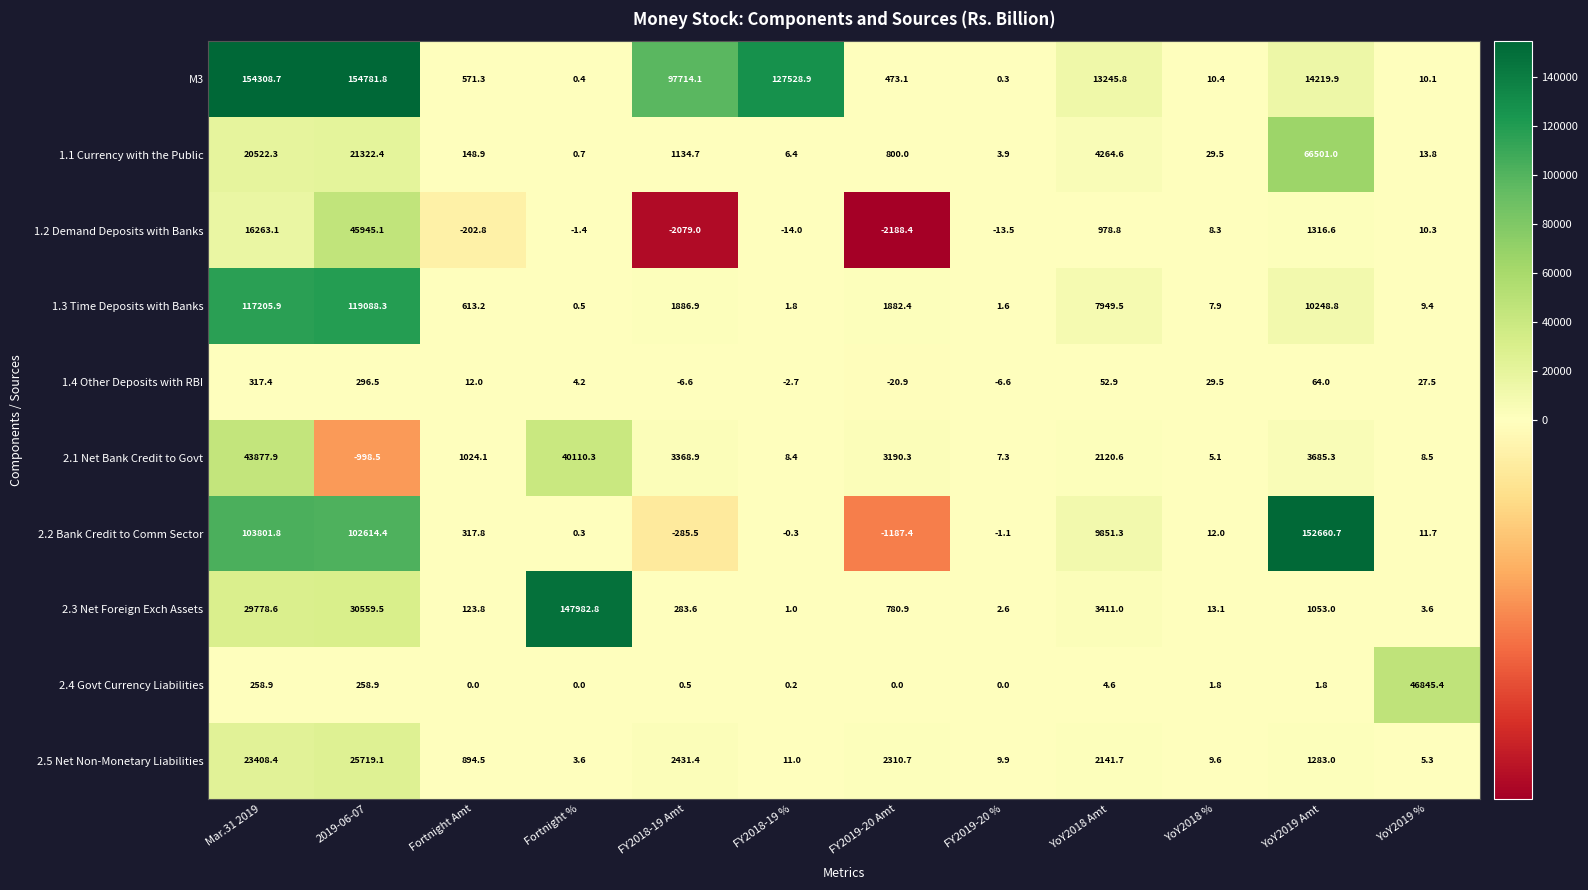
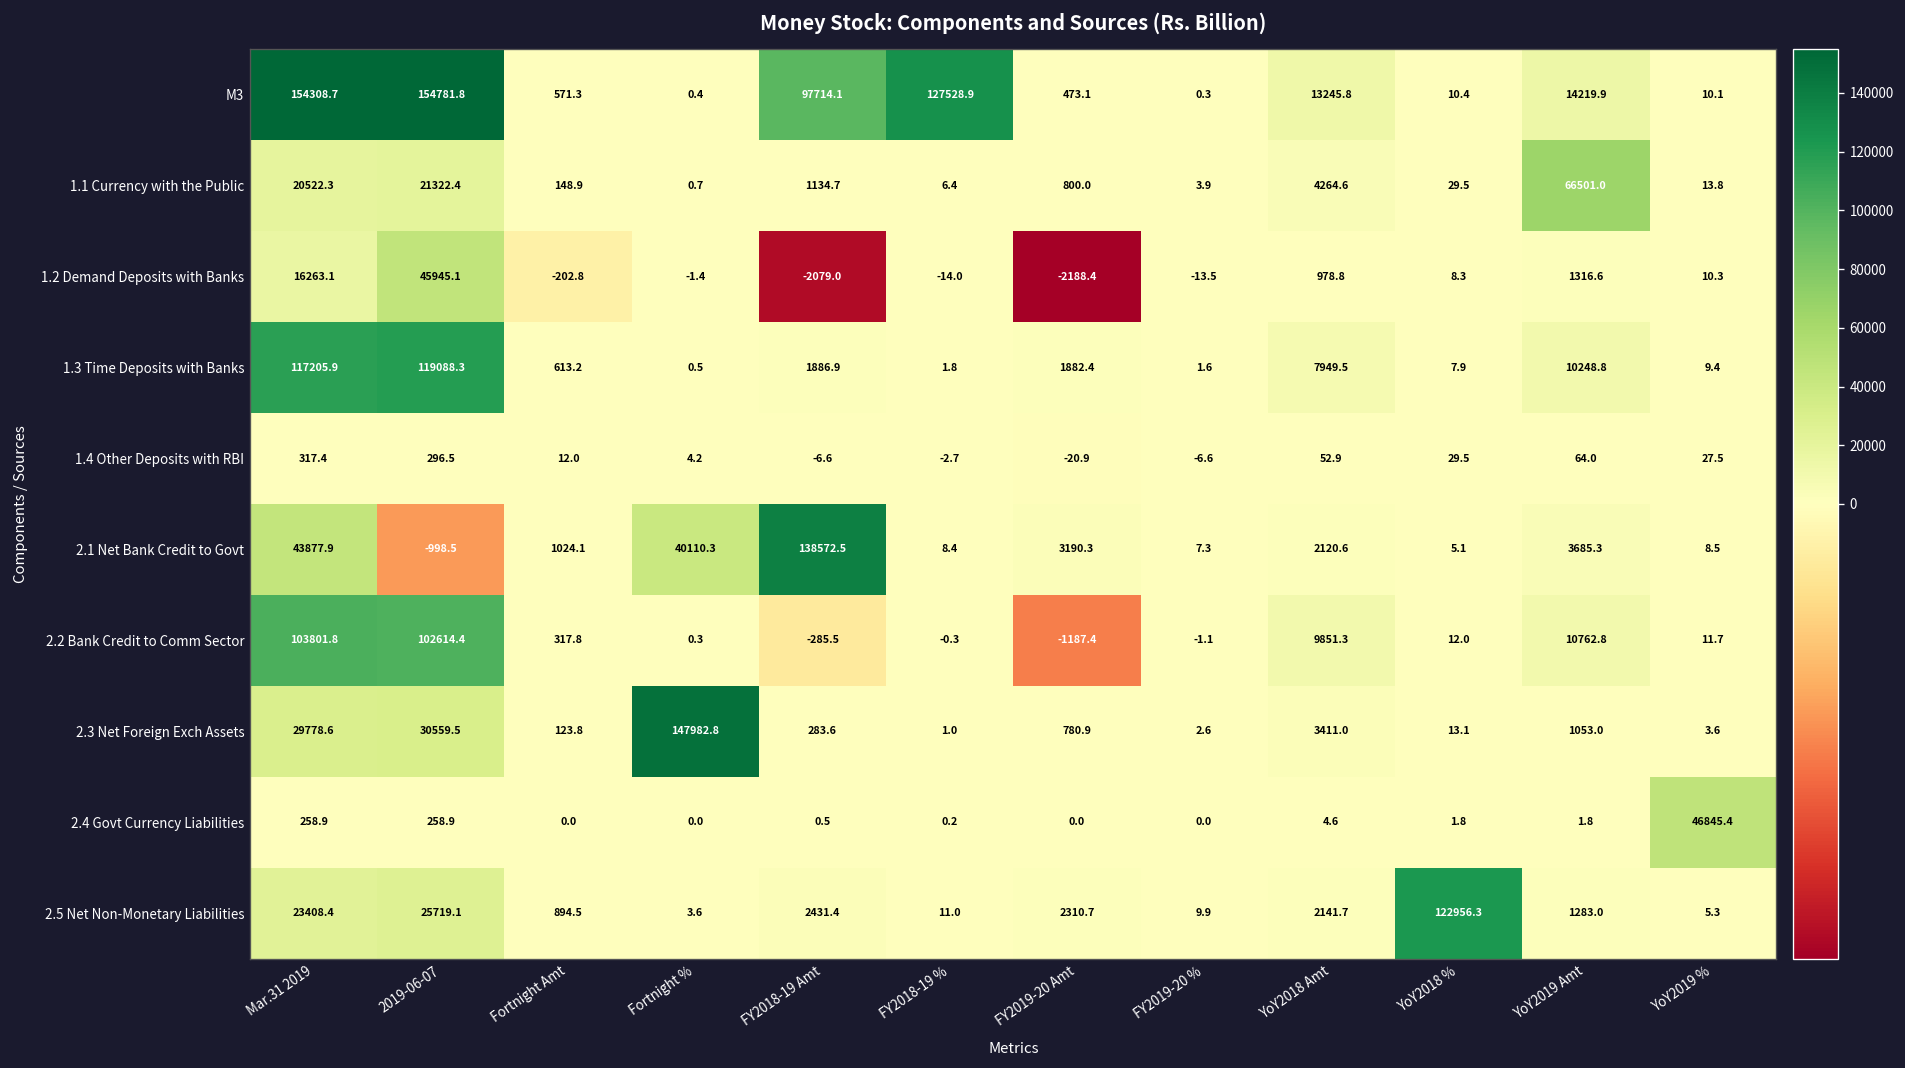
2.1 Net Bank Credit to Govt, FY2018-19 Amt: 3368.9 -> 138572.5
2.2 Bank Credit to Comm Sector, YoY2019 Amt: 152660.7 -> 10762.8
2.5 Net Non-Monetary Liabilities, YoY2018 %: 9.6 -> 122956.3
